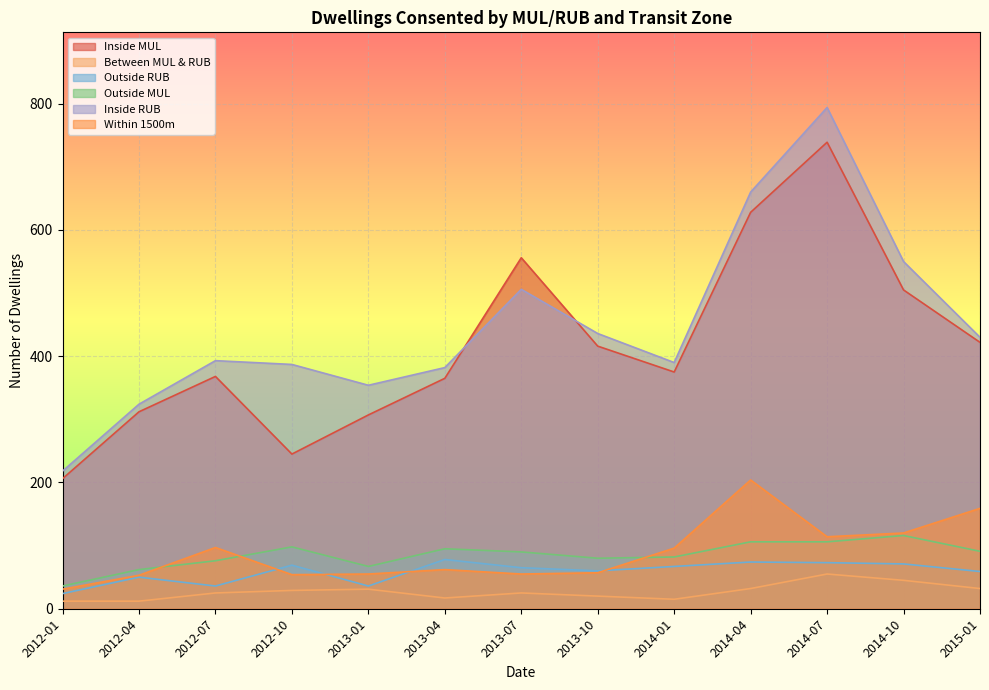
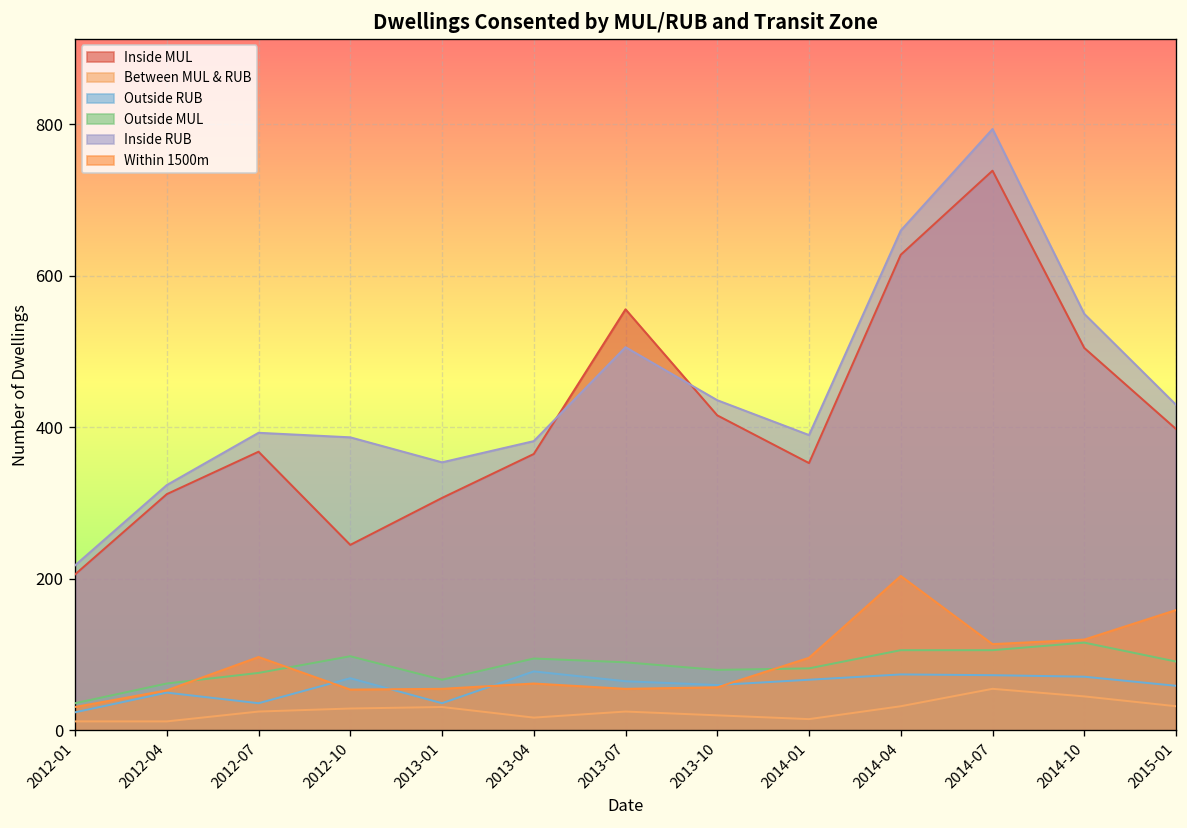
Inside MUL, 2014-01: 380 -> 350
Inside MUL, 2015-01: 420 -> 400
